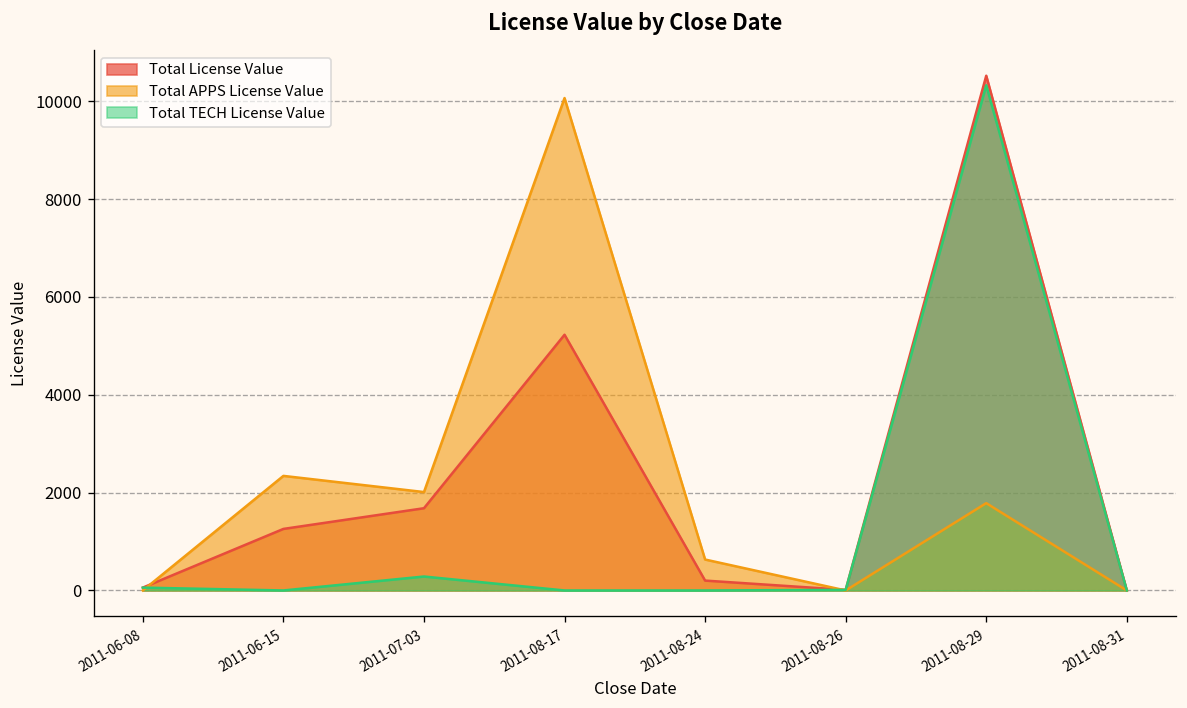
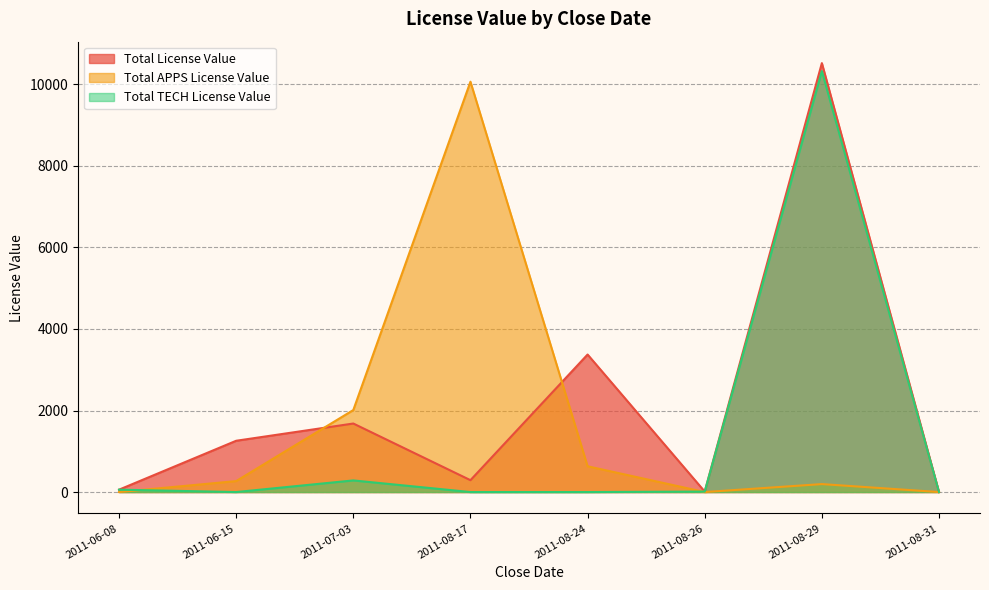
Total APPS License Value, 2011-06-15: 2300 -> 300
Total License Value, 2011-08-17: 5200 -> 300
Total License Value, 2011-08-24: 200 -> 3400
Total APPS License Value, 2011-08-29: 1800 -> 200
